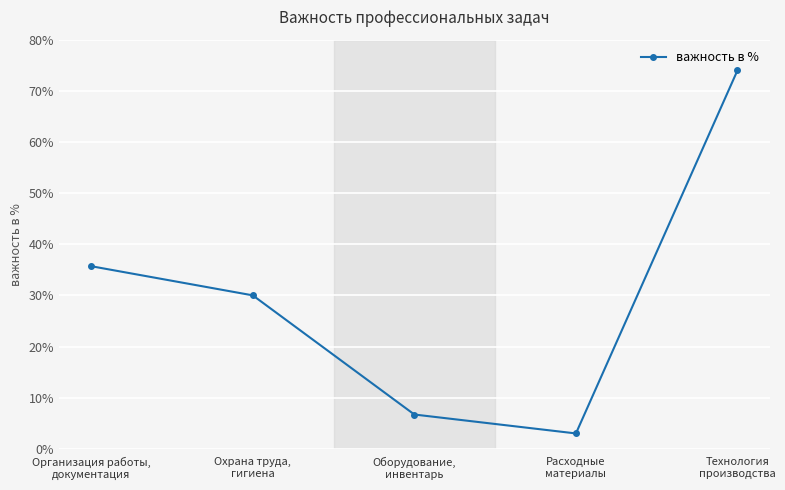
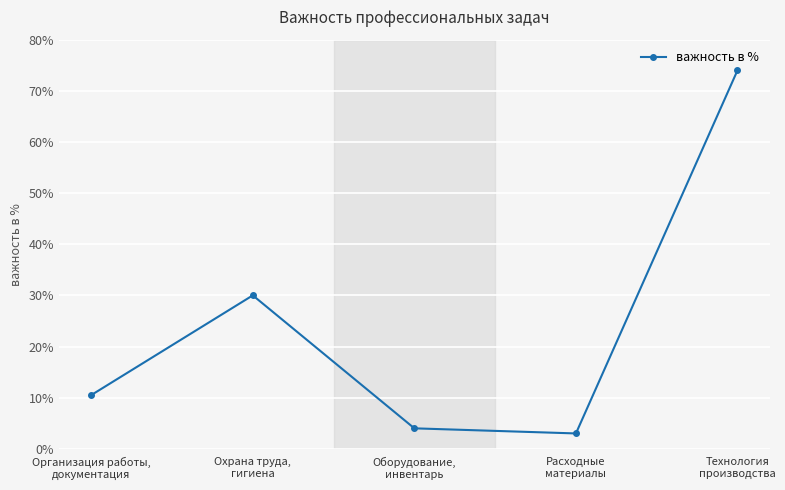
Организация работы, документация: 36% -> 11%
Оборудование, инвентарь: 7% -> 4%
